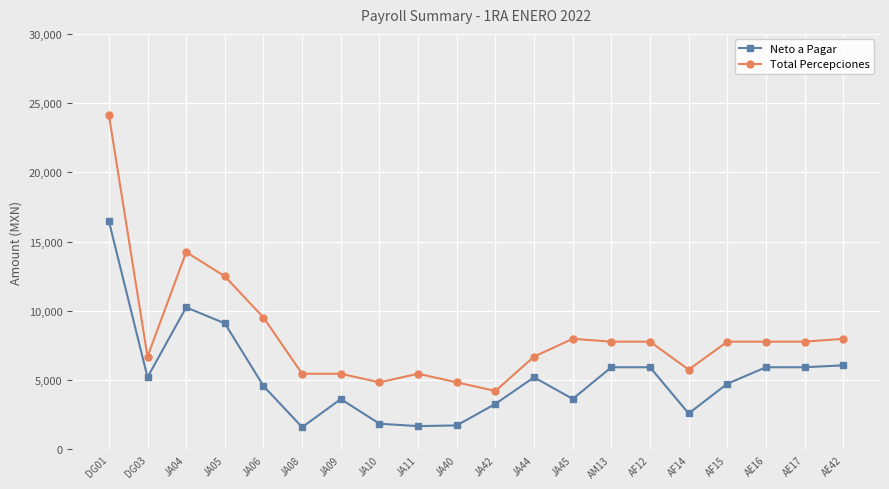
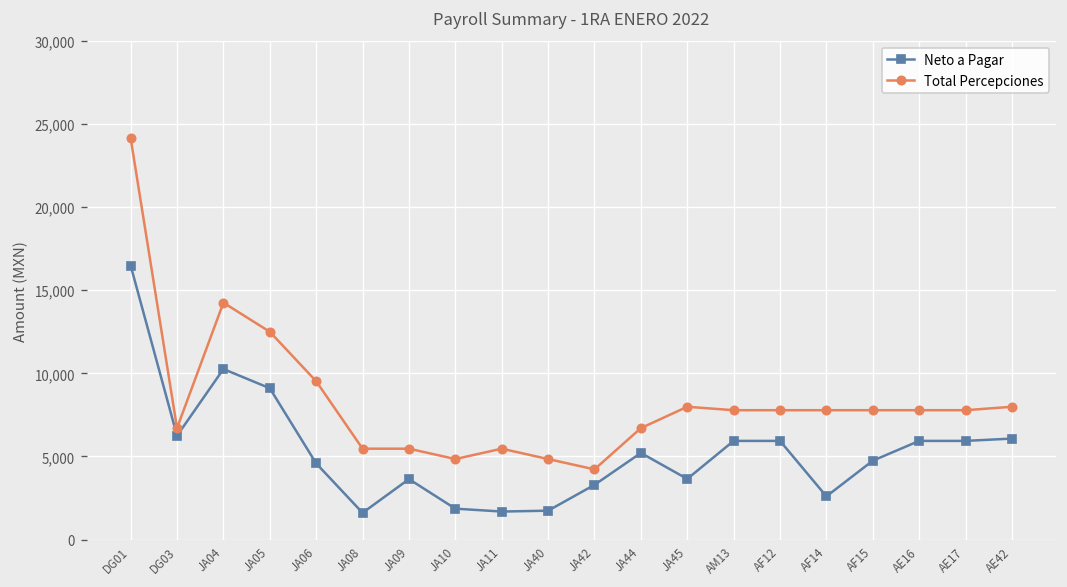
Neto a Pagar, DG03: 5,200 -> 6,200
Total Percepciones, AF14: 5,800 -> 7,800
